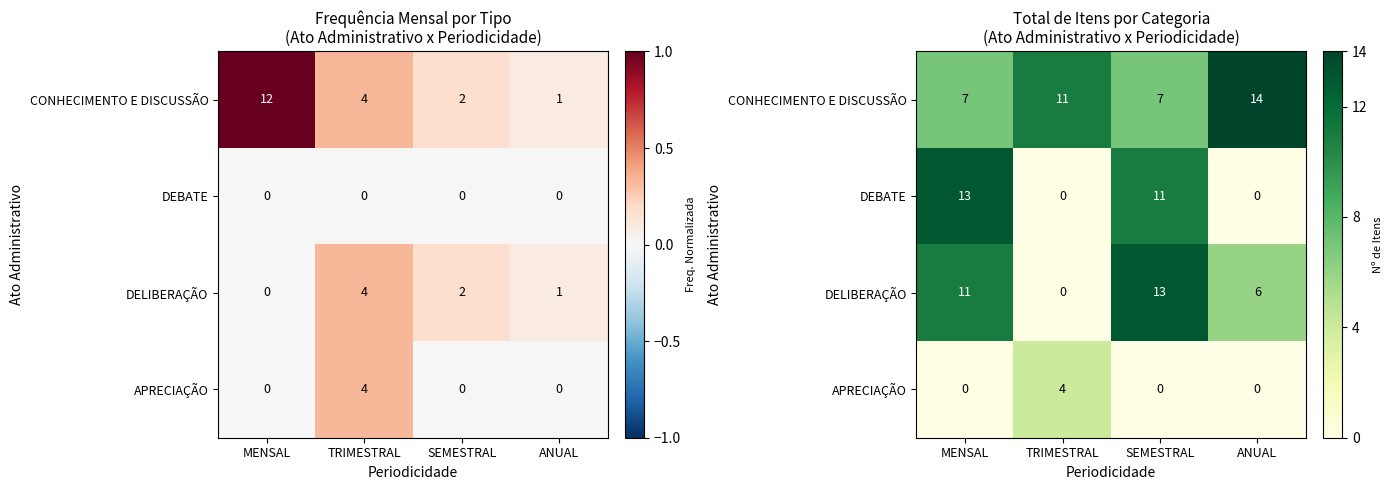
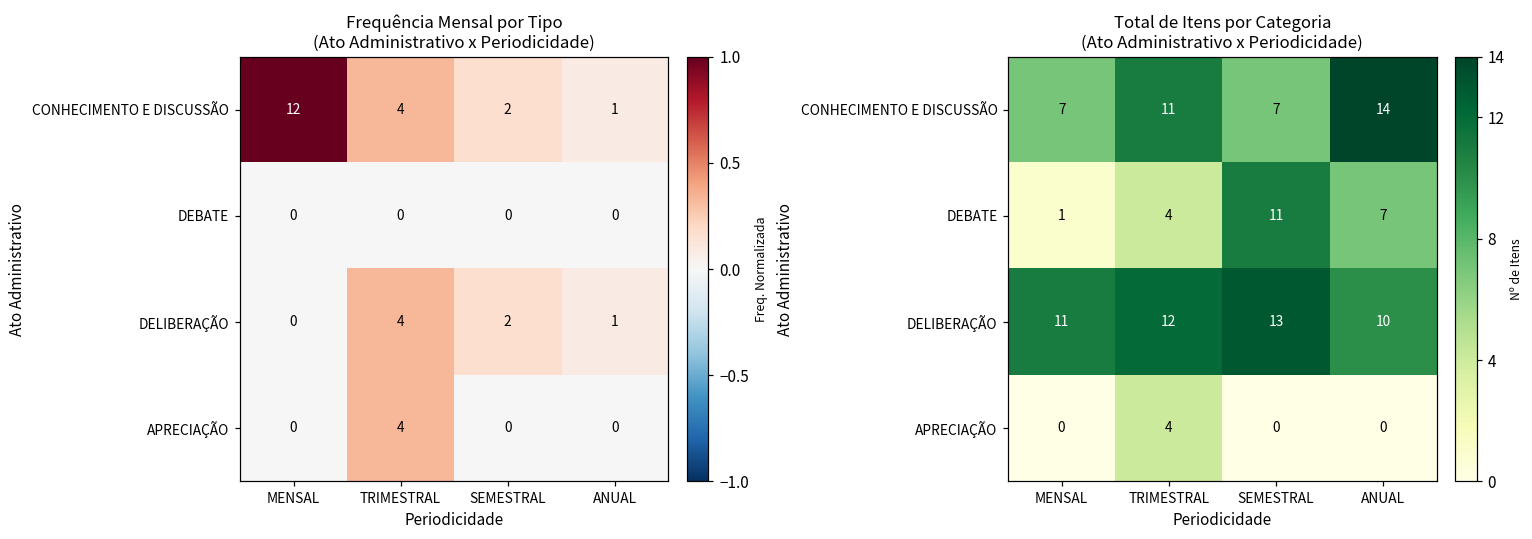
Total de Itens por Categoria (Ato Administrativo x Periodicidade), DEBATE, MENSAL: 13 -> 1
Total de Itens por Categoria (Ato Administrativo x Periodicidade), DEBATE, TRIMESTRAL: 0 -> 4
Total de Itens por Categoria (Ato Administrativo x Periodicidade), DEBATE, ANUAL: 0 -> 7
Total de Itens por Categoria (Ato Administrativo x Periodicidade), DELIBERAÇÃO, TRIMESTRAL: 0 -> 12
Total de Itens por Categoria (Ato Administrativo x Periodicidade), DELIBERAÇÃO, ANUAL: 6 -> 10
